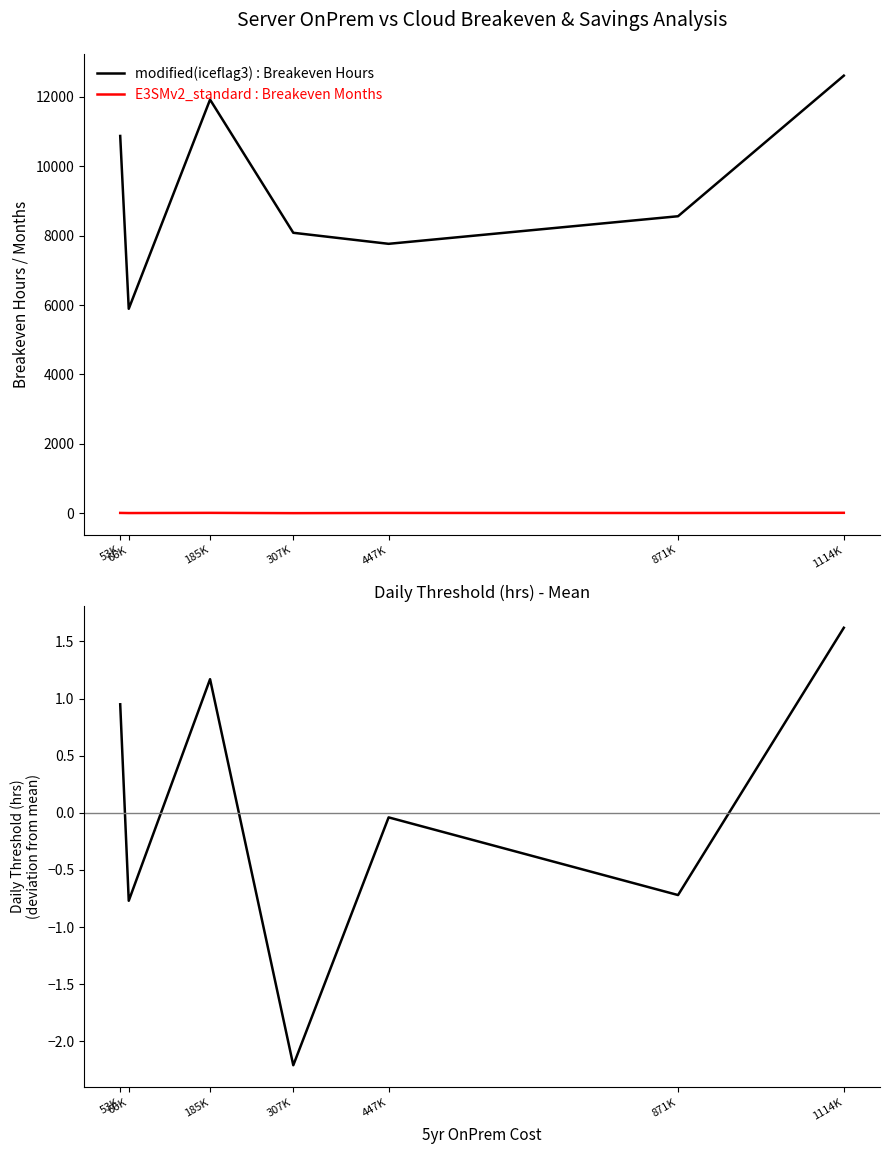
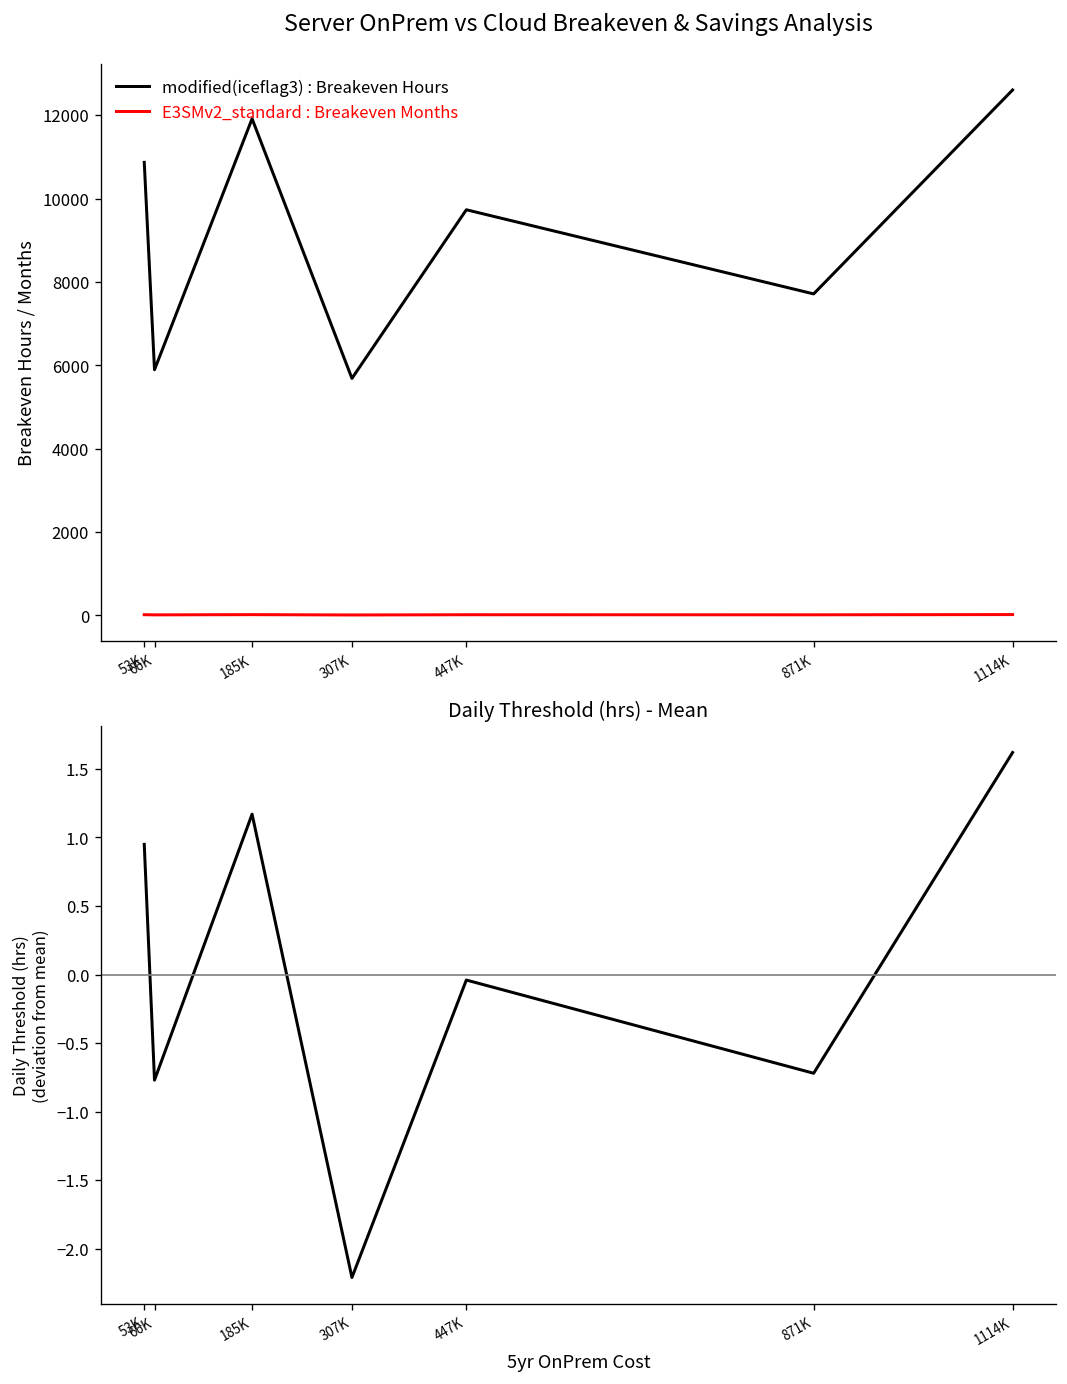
Server OnPrem vs Cloud Breakeven & Savings Analysis, modified(iceflag3) : Breakeven Hours, 307K: 8100 -> 5700
Server OnPrem vs Cloud Breakeven & Savings Analysis, modified(iceflag3) : Breakeven Hours, 447K: 7800 -> 9700
Server OnPrem vs Cloud Breakeven & Savings Analysis, modified(iceflag3) : Breakeven Hours, 871K: 8600 -> 7700
